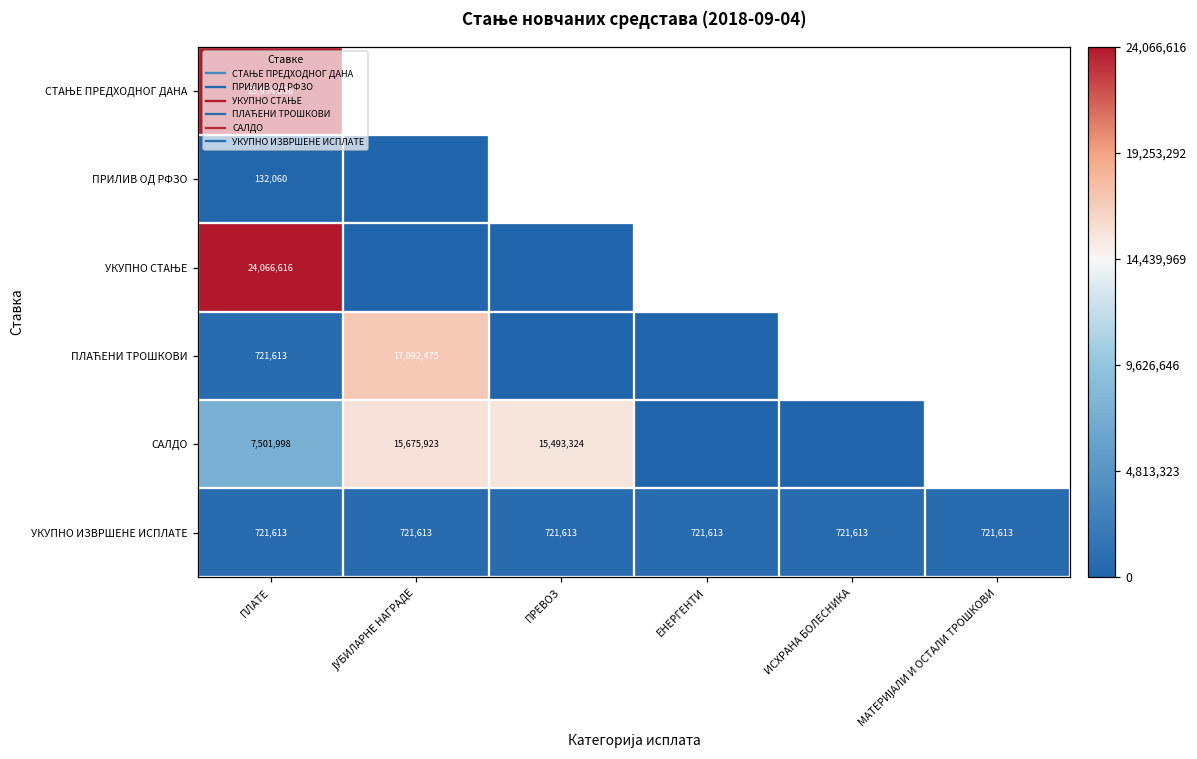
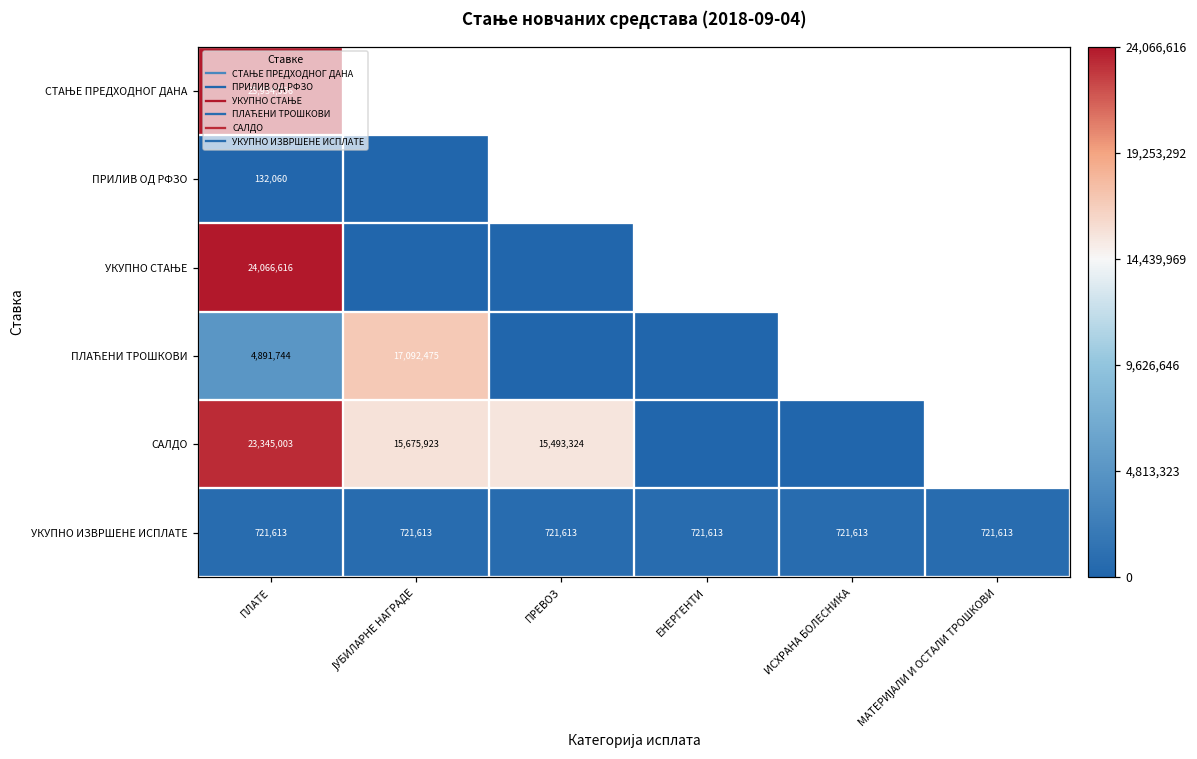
ПЛАЋЕНИ ТРОШКОВИ, ПЛАТЕ: 721,613 -> 4,891,744
САЛДО, ПЛАТЕ: 7,501,998 -> 23,345,003
